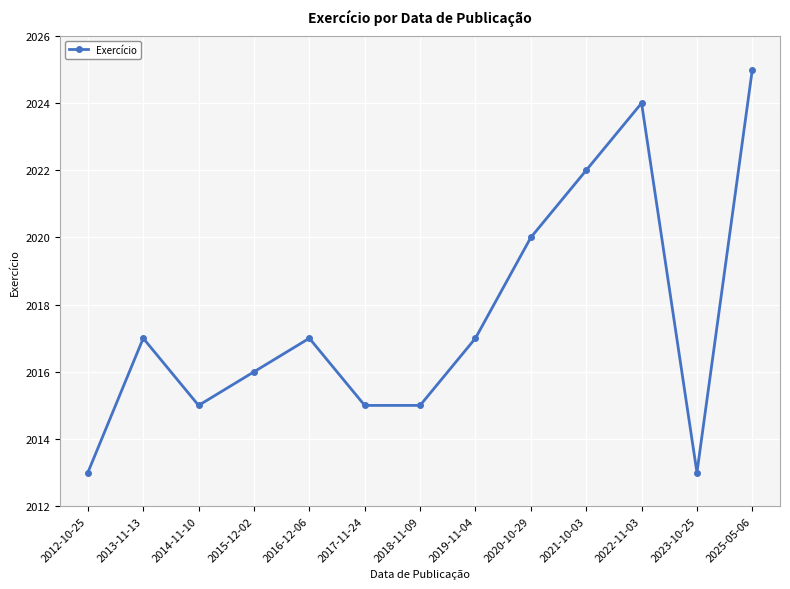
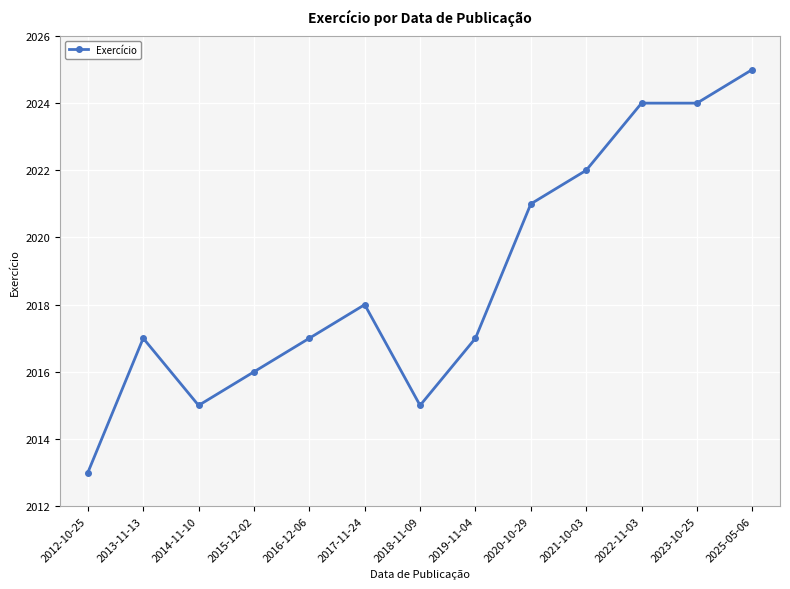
2017-11-24: 2015 -> 2018
2020-10-29: 2020 -> 2021
2023-10-25: 2013 -> 2024
